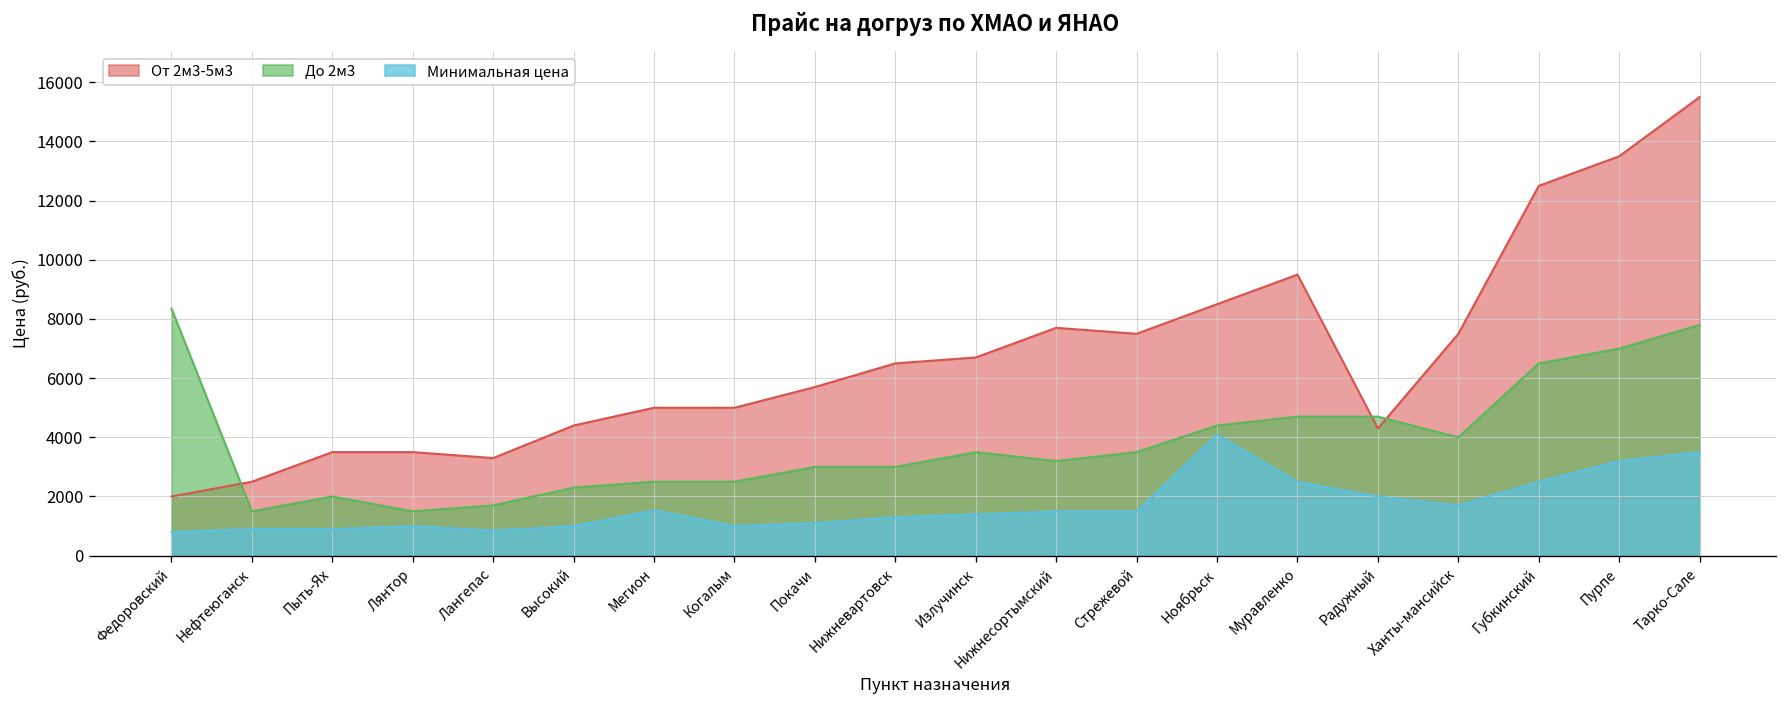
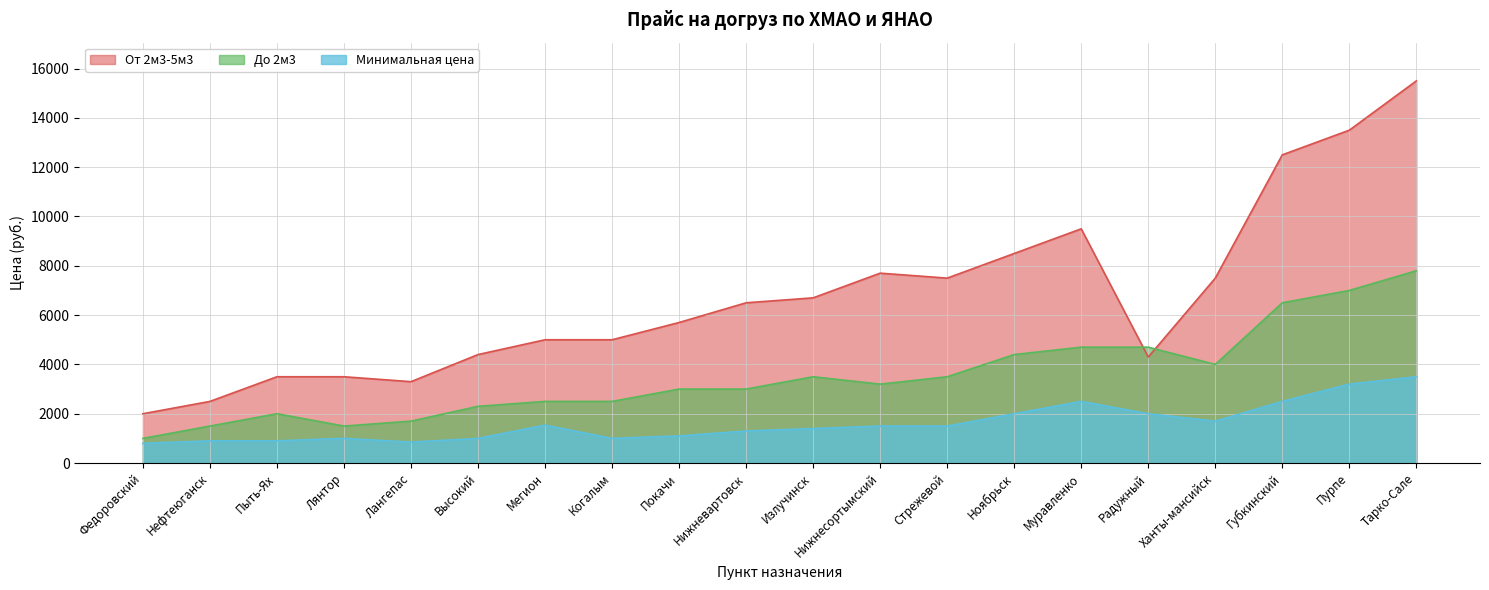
До 2м3, Федоровский: 8400 -> 1000
Минимальная цена, Ноябрьск: 4100 -> 2000
